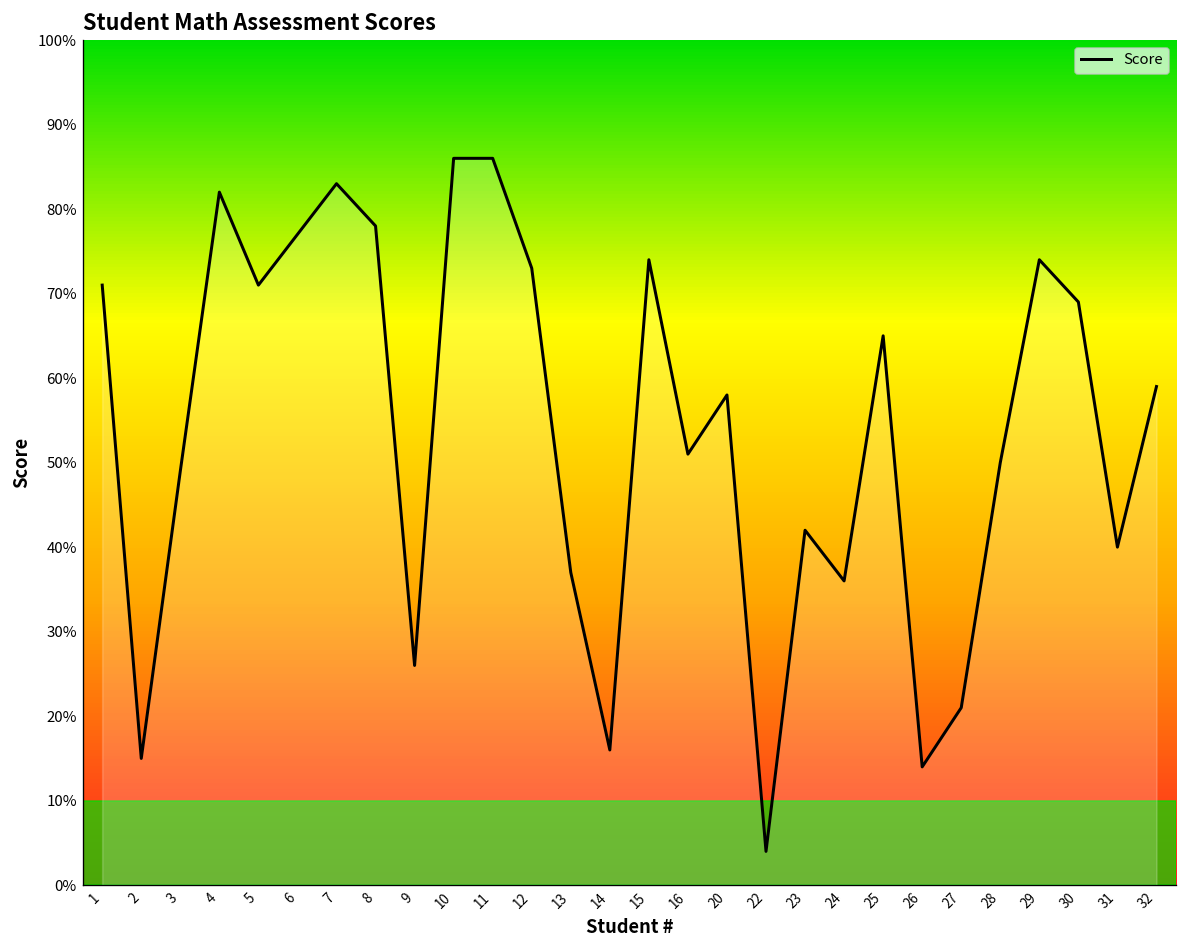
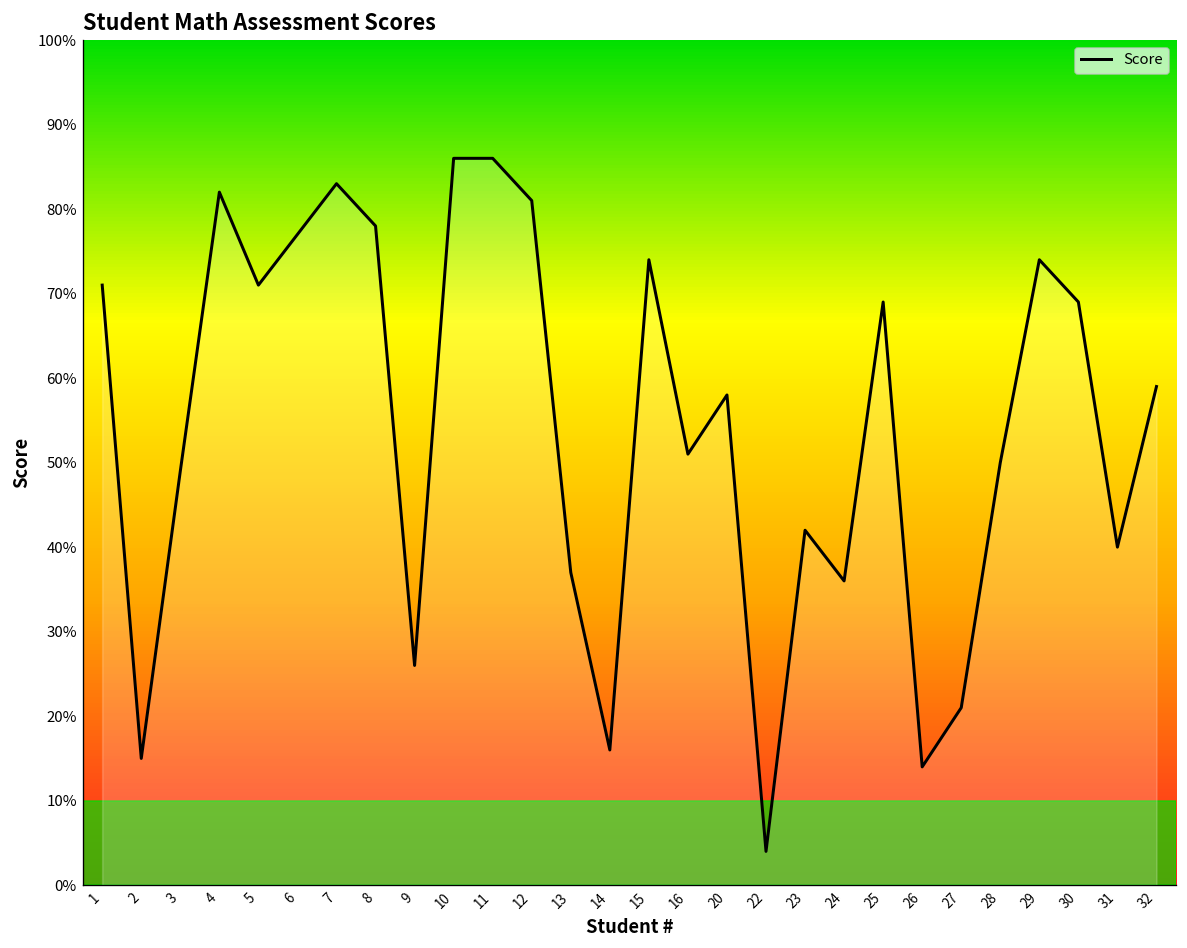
12: 73% -> 81%
25: 65% -> 69%
